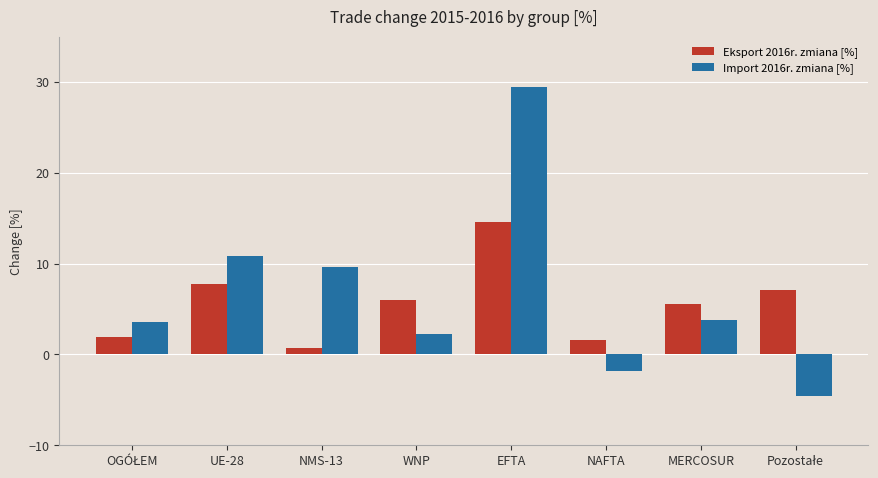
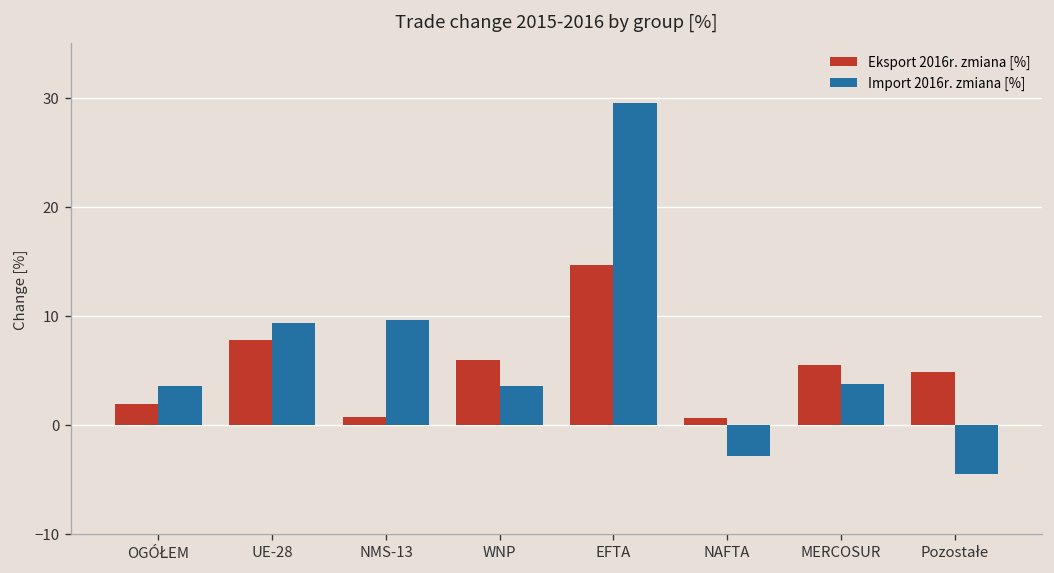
Import 2016r. zmiana [%], UE-28: 11 -> 9
Import 2016r. zmiana [%], WNP: 2 -> 4
Eksport 2016r. zmiana [%], NAFTA: 2 -> 1
Import 2016r. zmiana [%], NAFTA: -2 -> -3
Eksport 2016r. zmiana [%], Pozostałe: 7 -> 5
